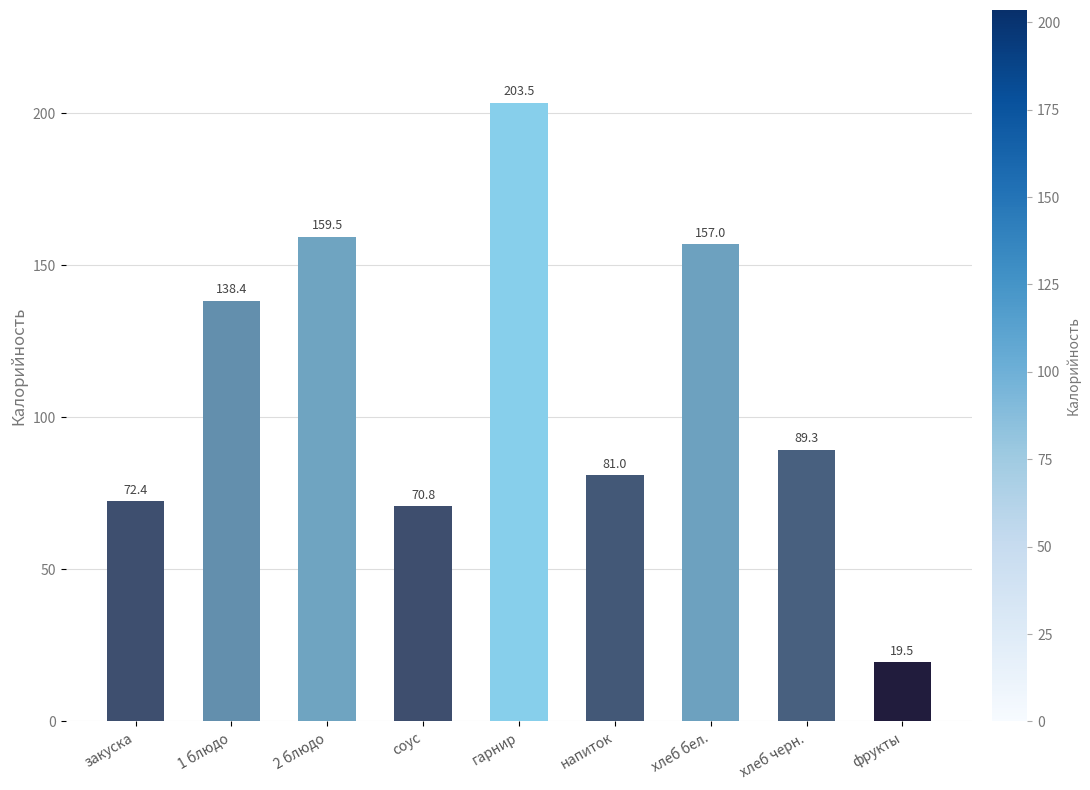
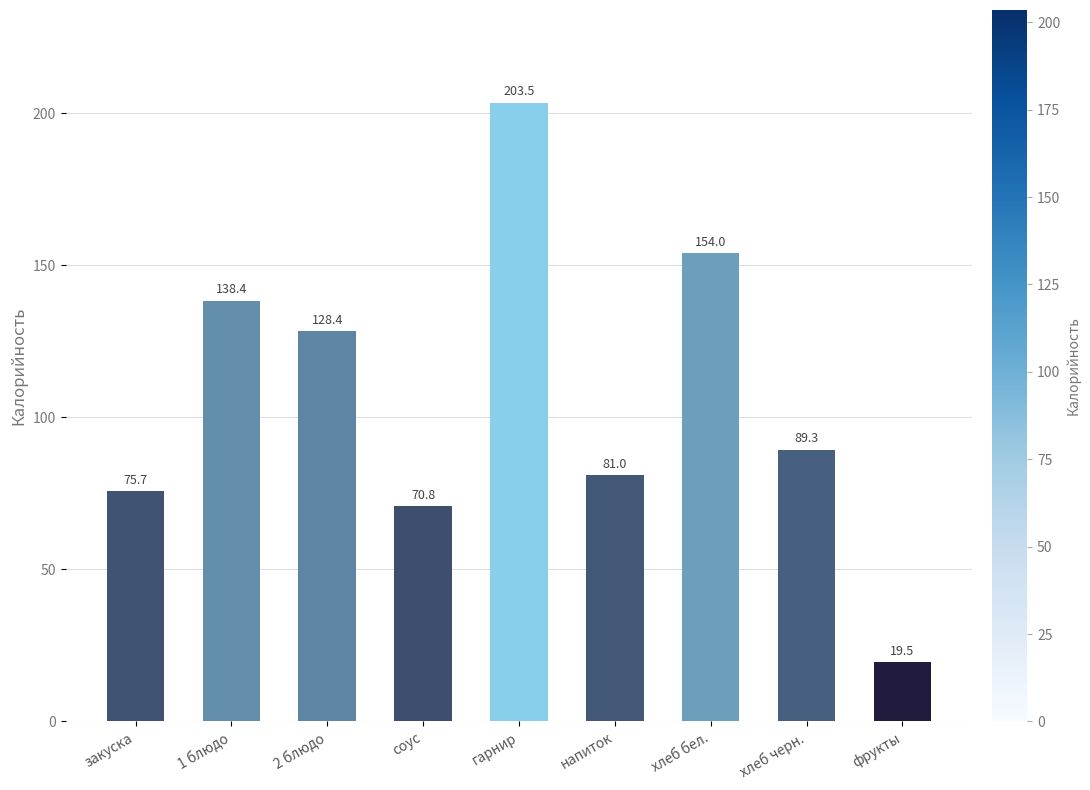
закуска: 72.4 -> 75.7
2 блюдо: 159.5 -> 128.4
хлеб бел.: 157.0 -> 154.0
